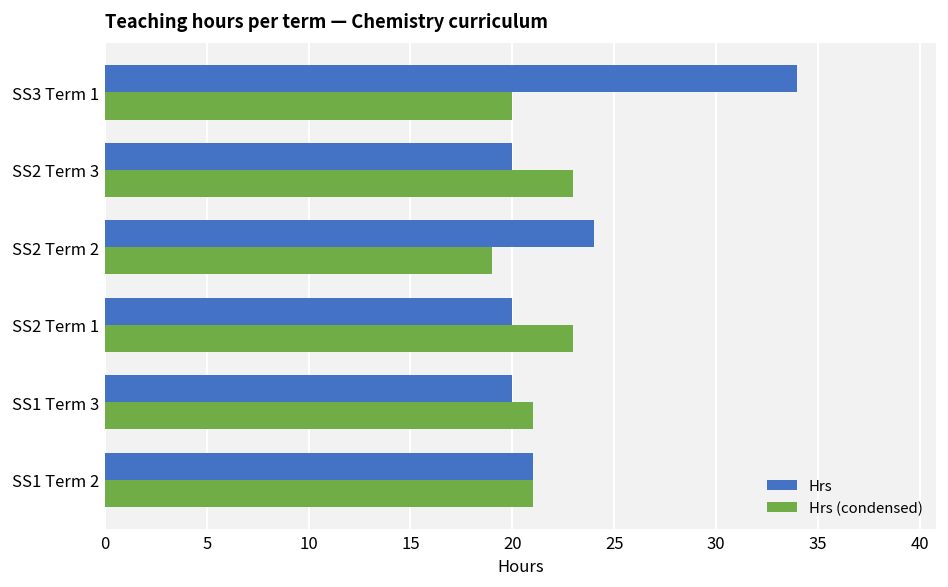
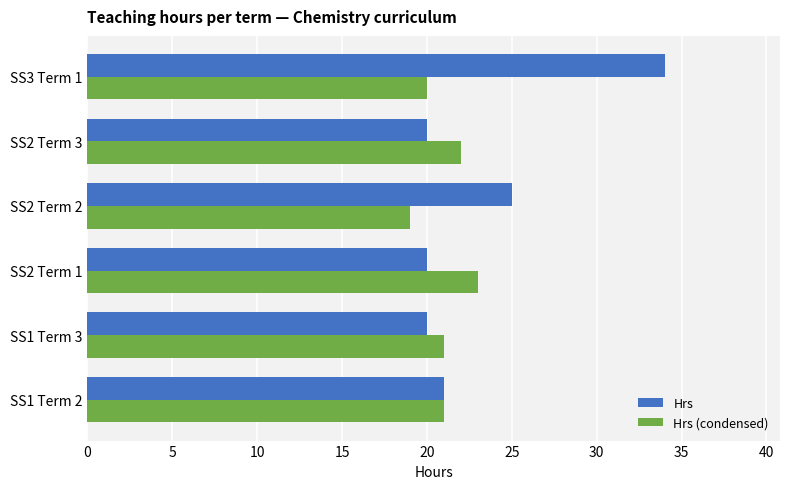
Hrs (condensed), SS2 Term 3: 23 -> 22
Hrs, SS2 Term 2: 24 -> 25
